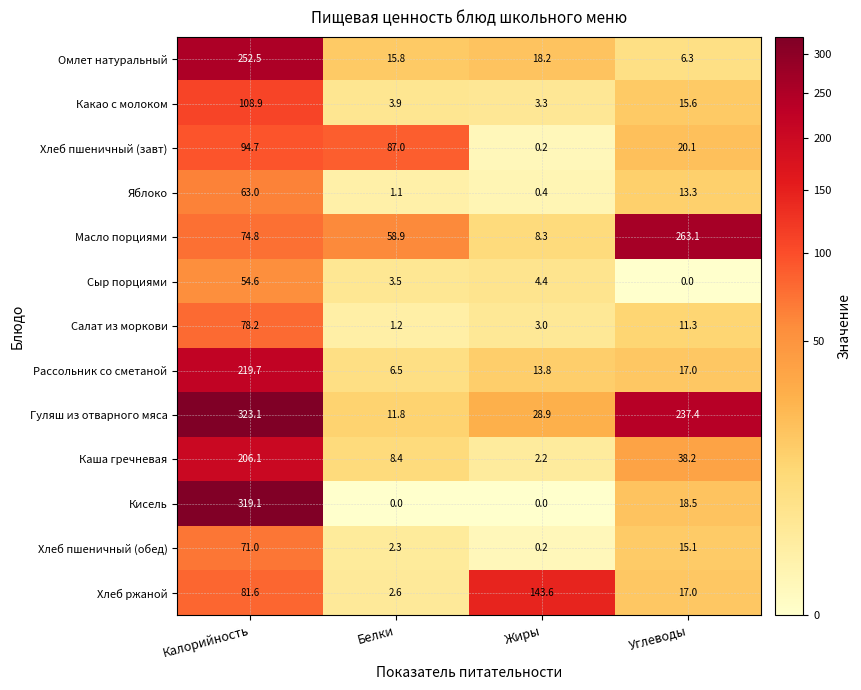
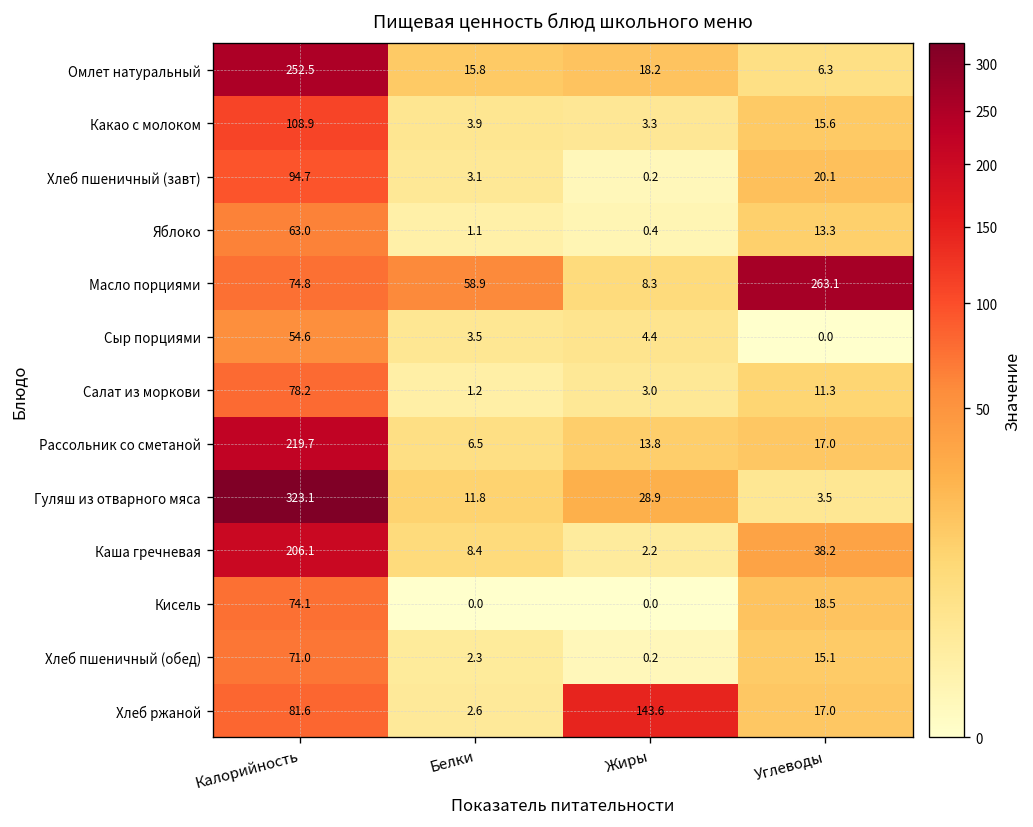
Хлеб пшеничный (завт), Белки: 87.0 -> 3.1
Гуляш из отварного мяса, Углеводы: 237.4 -> 3.5
Кисель, Калорийность: 319.1 -> 74.1
